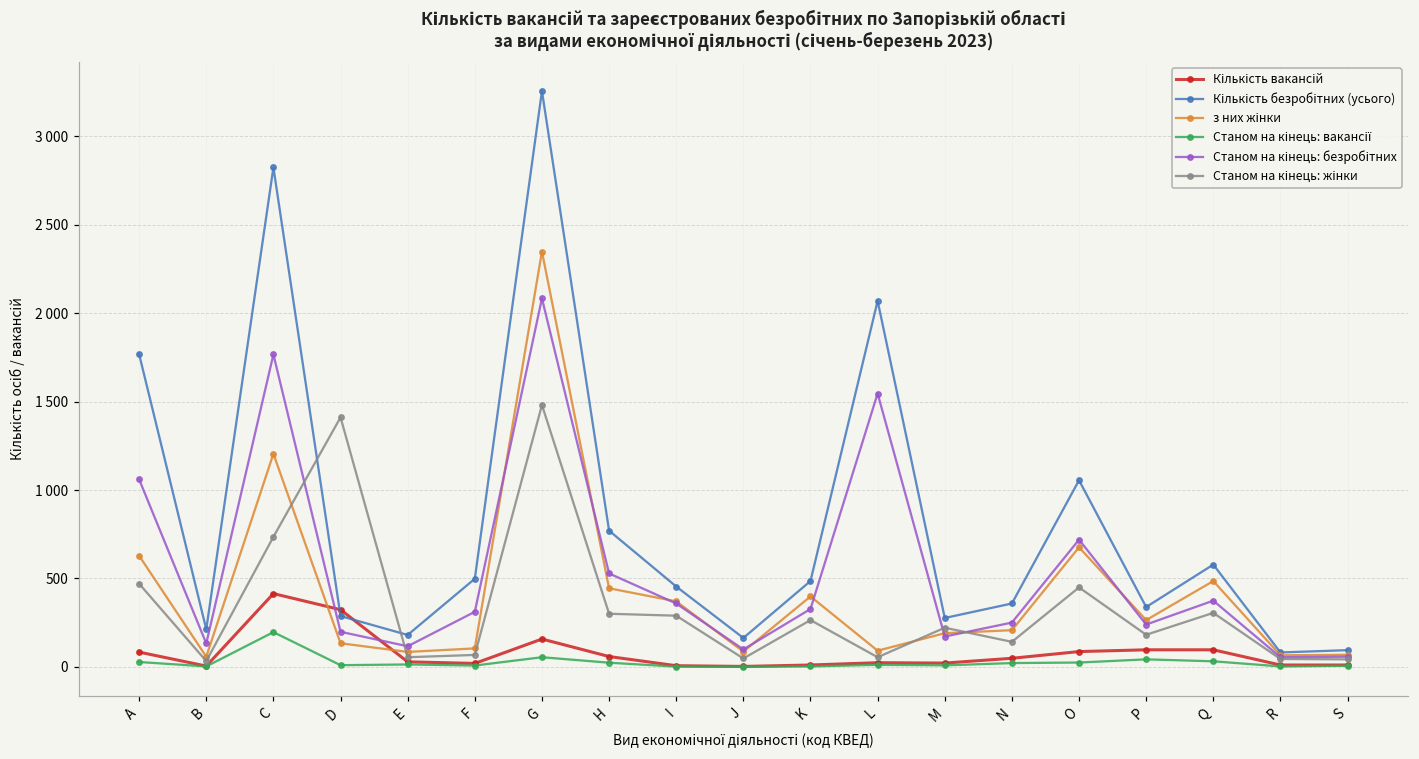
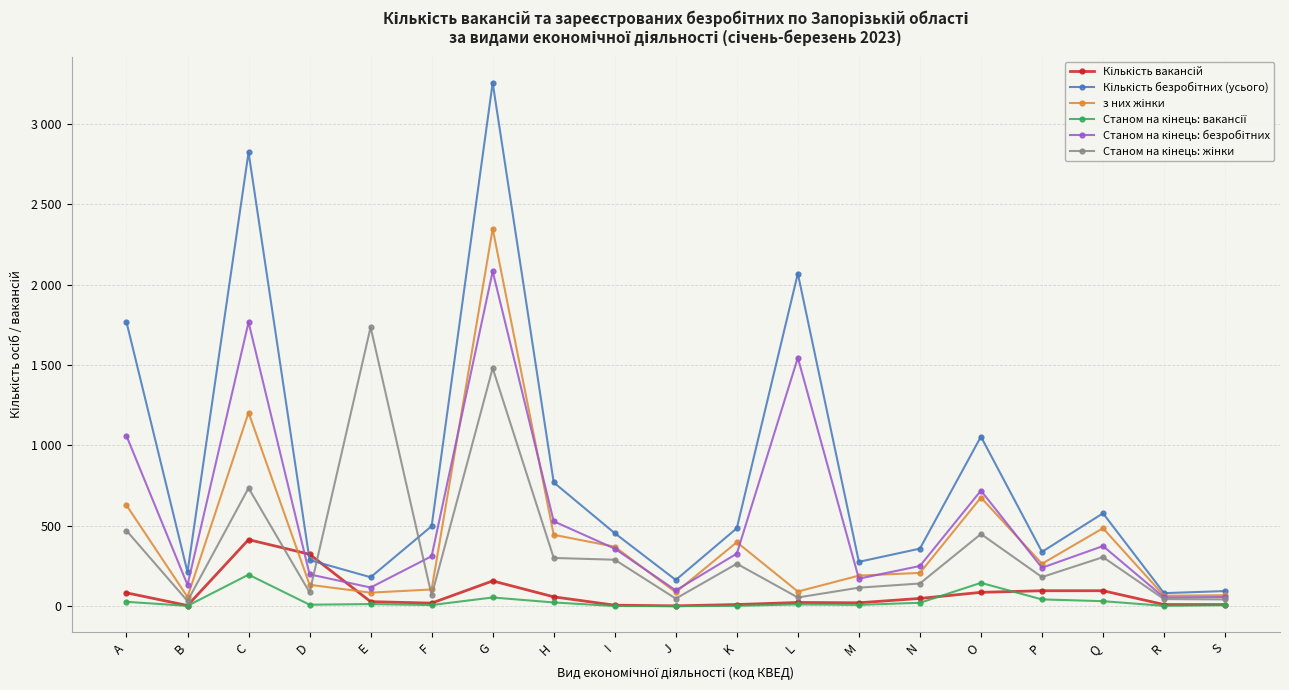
Станом на кінець: жінки, D: 1410 -> 90
Станом на кінець: жінки, E: 50 -> 1740
Станом на кінець: жінки, M: 220 -> 120
Станом на кінець: вакансії, O: 20 -> 150
